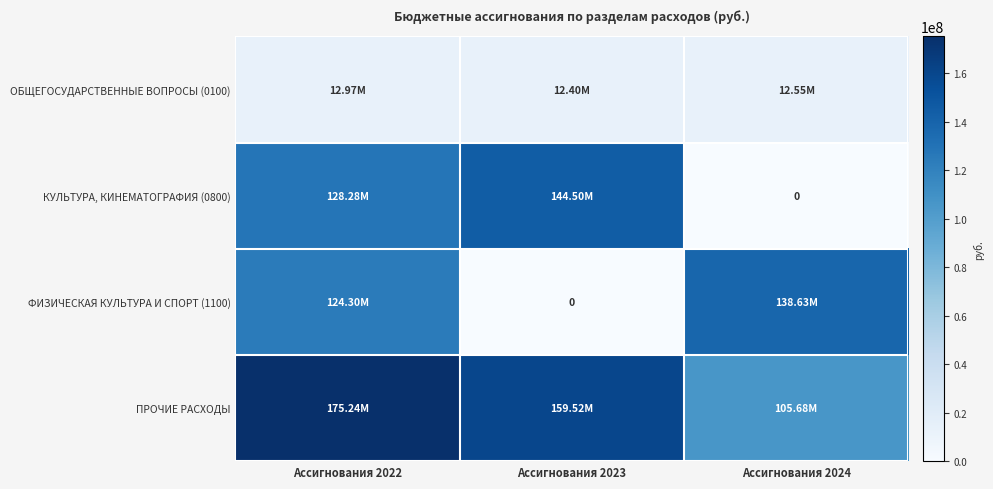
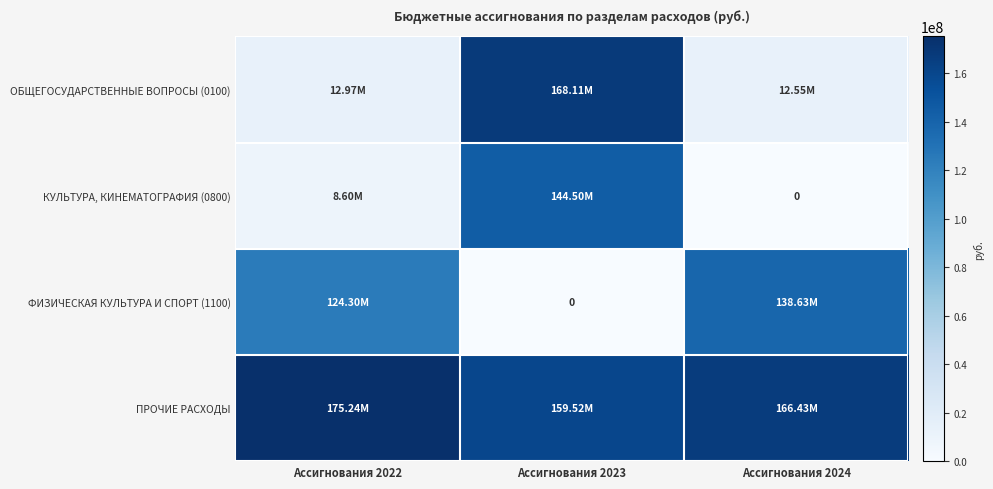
ОБЩЕГОСУДАРСТВЕННЫЕ ВОПРОСЫ (0100), Ассигнования 2023: 12.40M -> 168.11M
КУЛЬТУРА, КИНЕМАТОГРАФИЯ (0800), Ассигнования 2022: 128.28M -> 8.60M
ПРОЧИЕ РАСХОДЫ, Ассигнования 2024: 105.68M -> 166.43M
